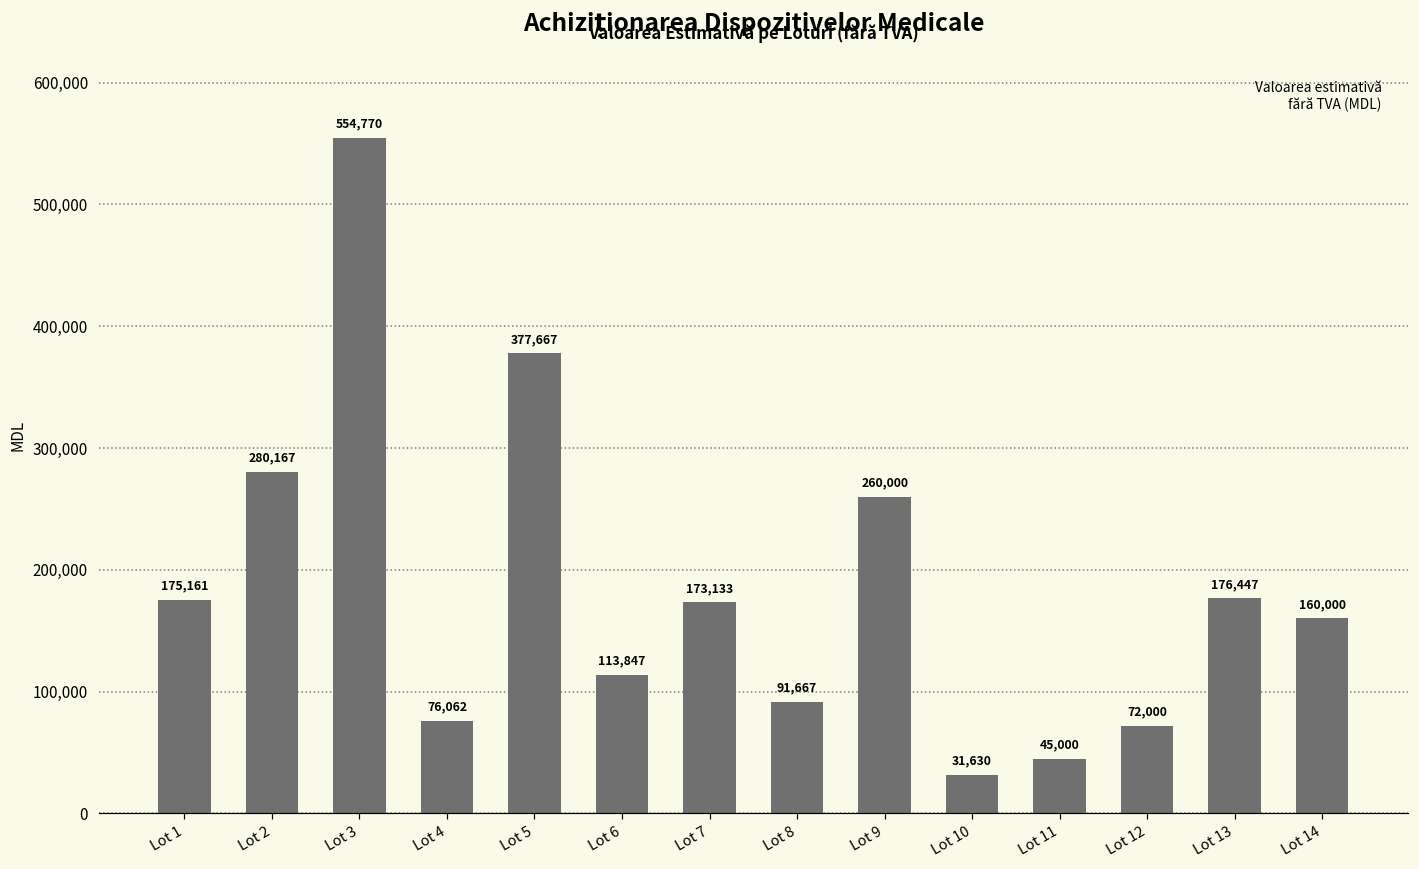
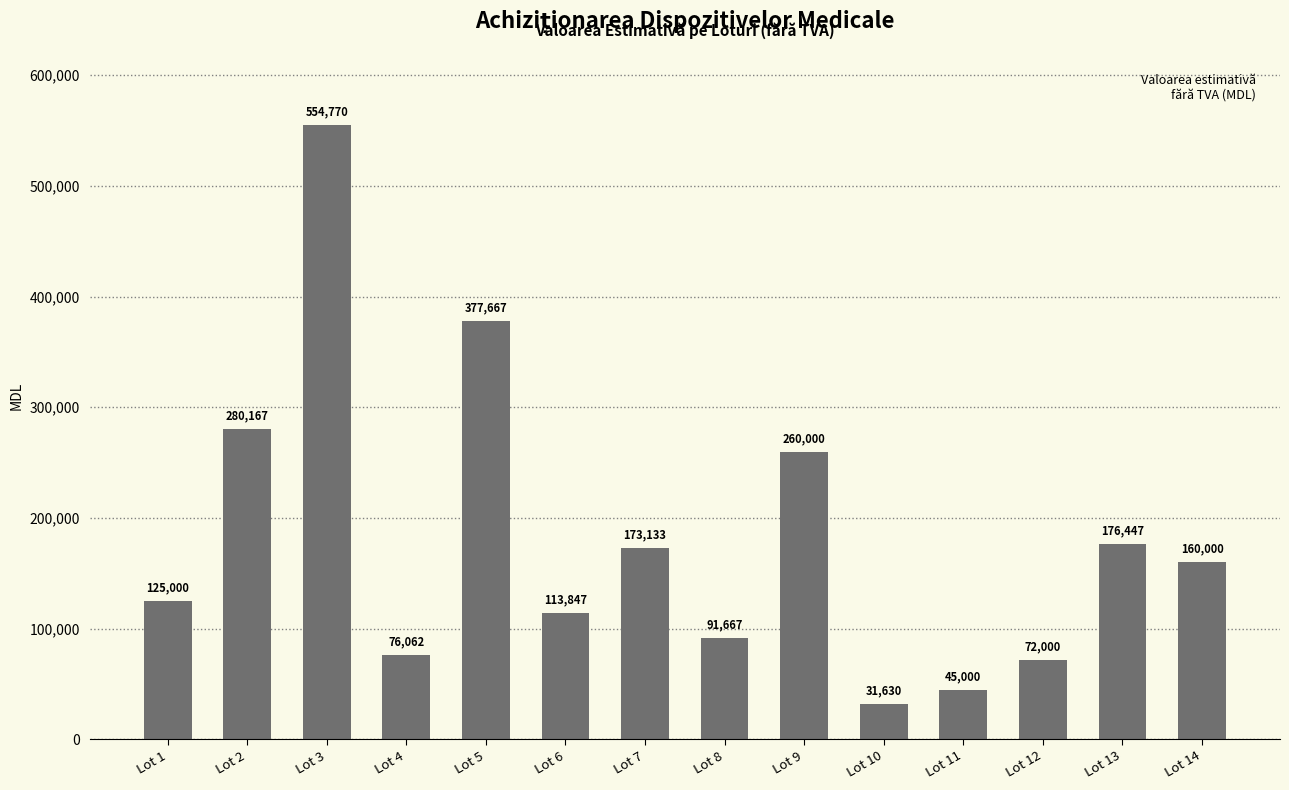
Lot 1: 175,161 -> 125,000
